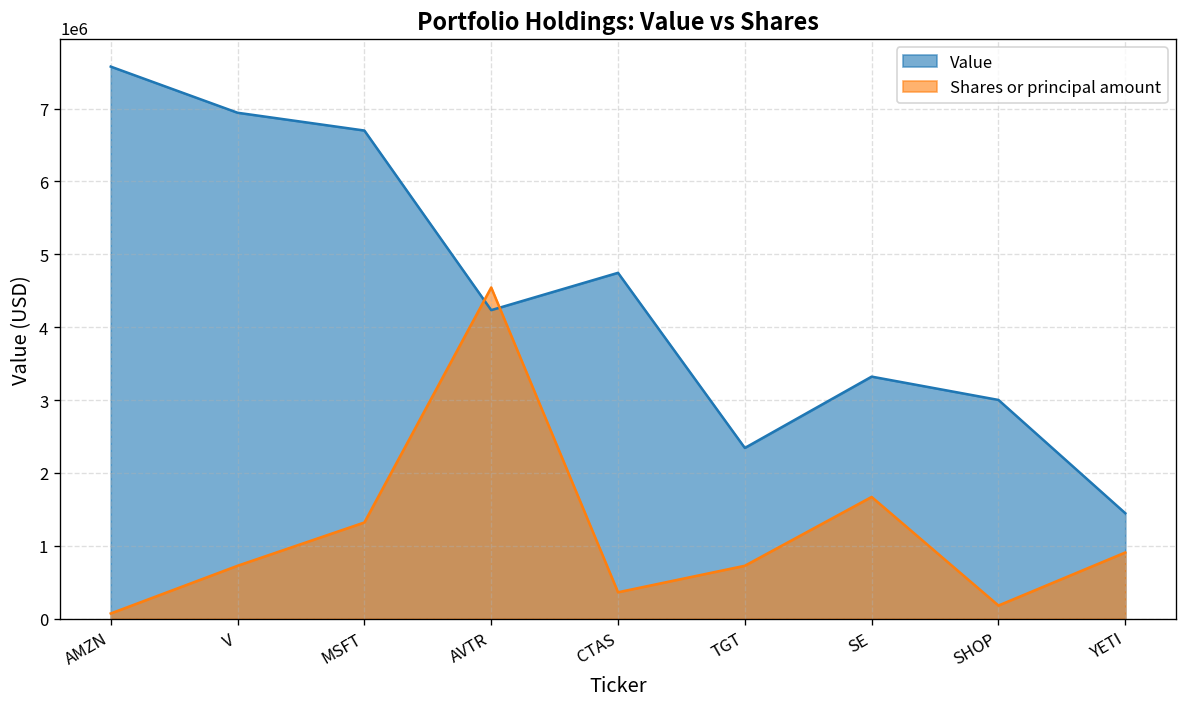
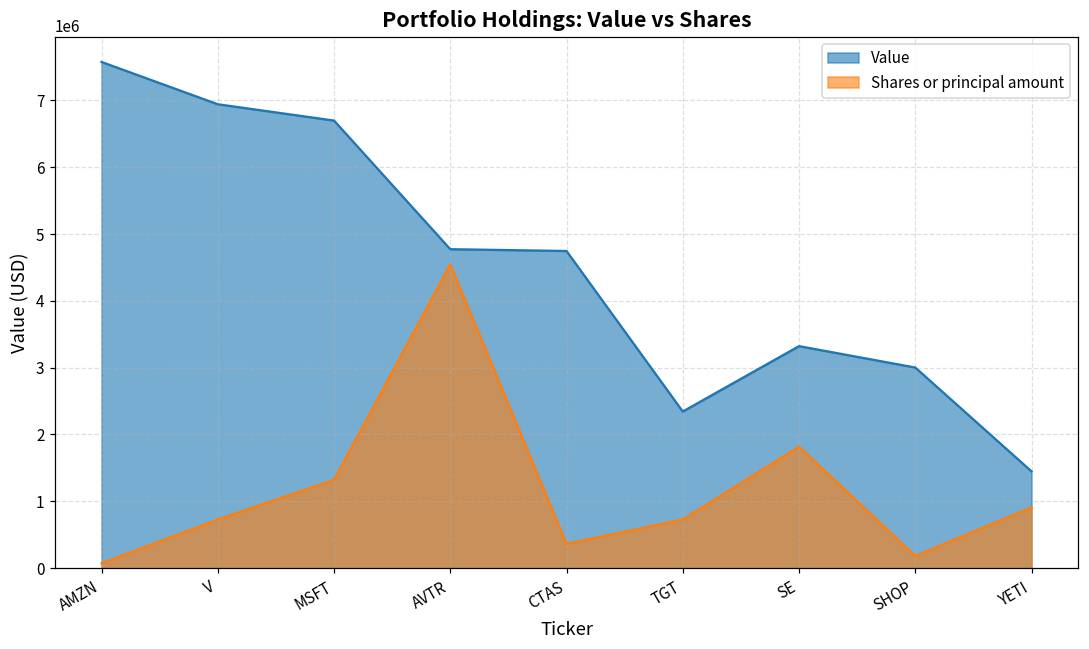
Value, AVTR: 4200000 -> 4800000
Shares or principal amount, SE: 1700000 -> 1800000
